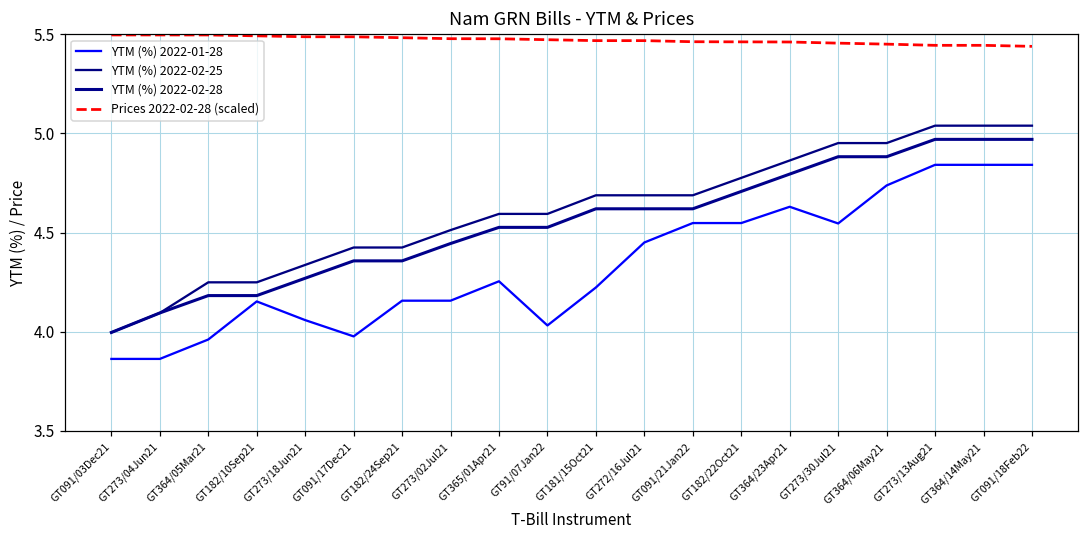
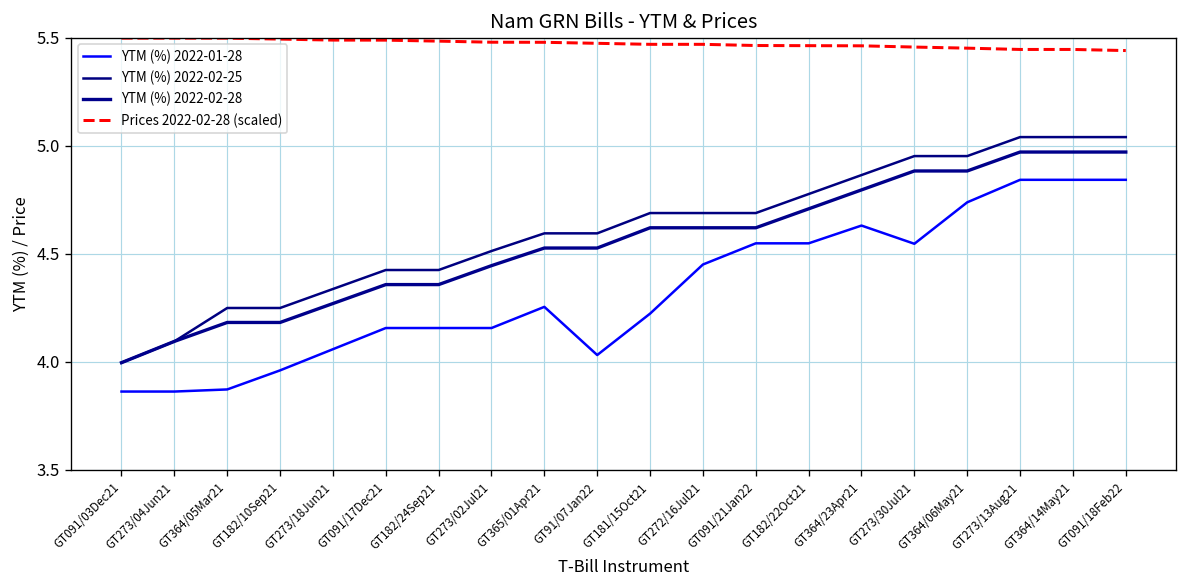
YTM (%) 2022-01-28, GT364/05Mar21: 3.96 -> 3.87
YTM (%) 2022-01-28, GT182/10Sep21: 4.15 -> 3.96
YTM (%) 2022-01-28, GT091/17Dec21: 3.98 -> 4.16
